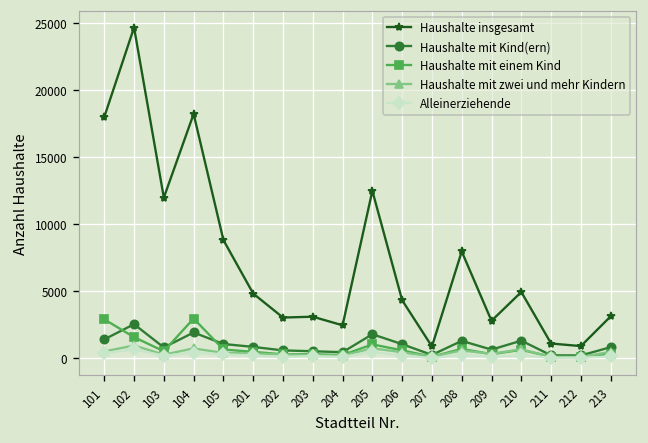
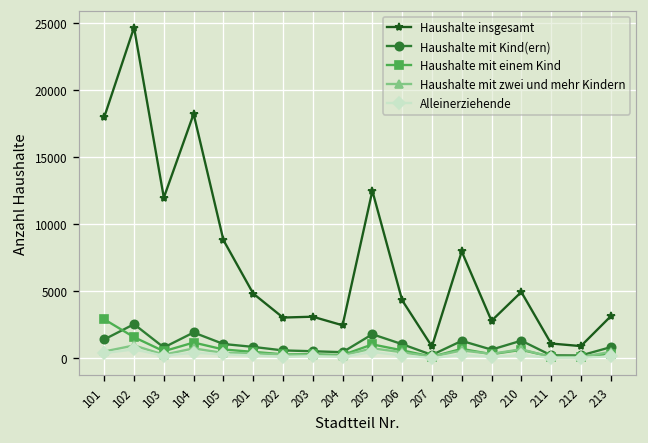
Haushalte mit einem Kind, 104: 3000 -> 1200
